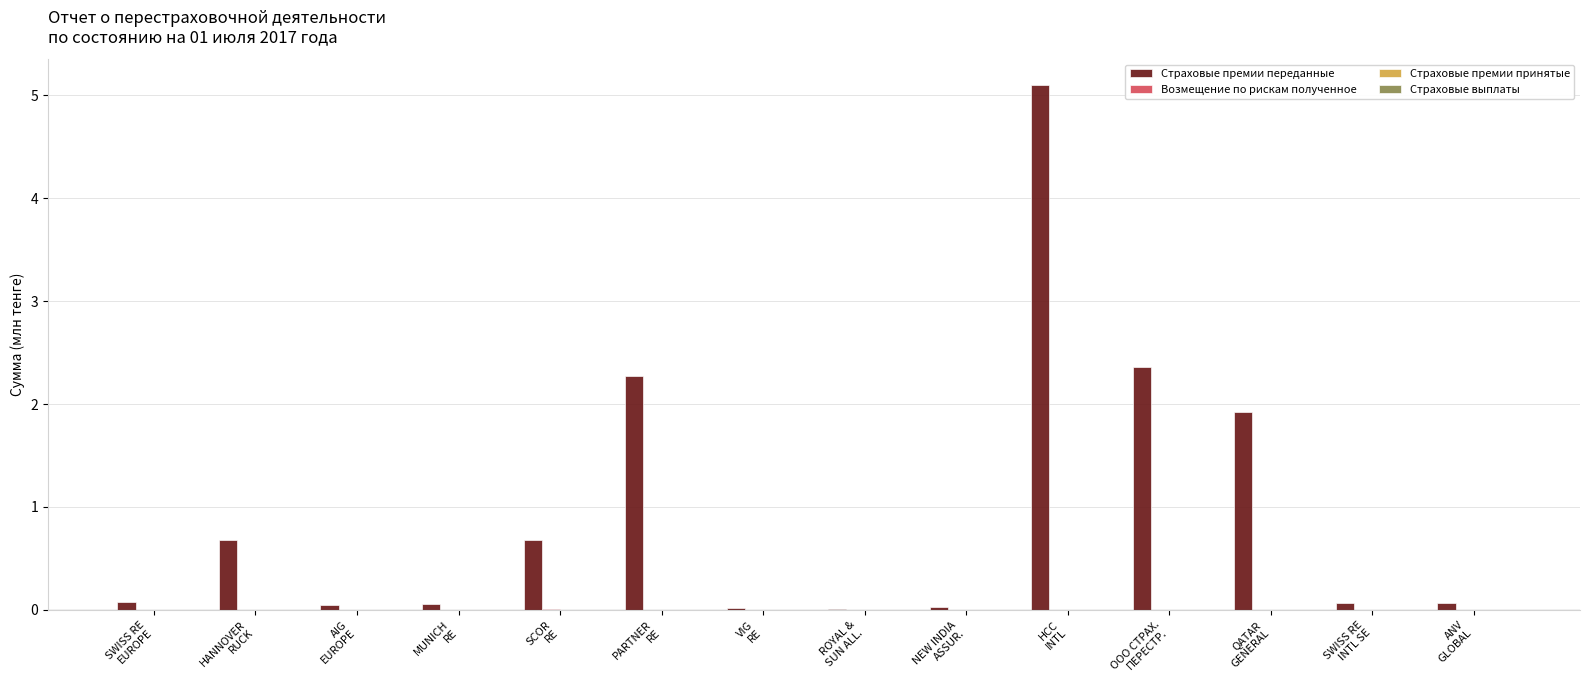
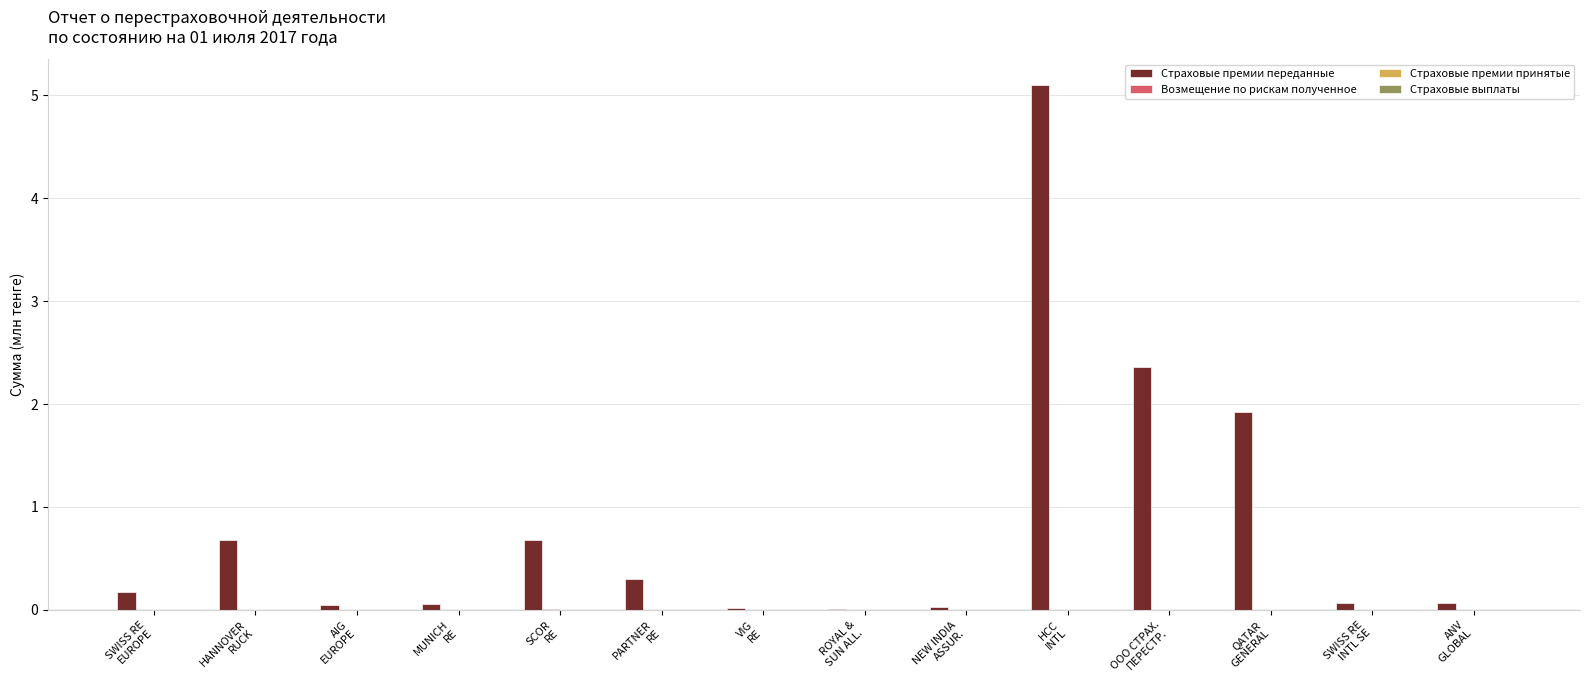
Страховые премии переданные, SWISS RE EUROPE: 0.08 -> 0.17
Страховые премии переданные, PARTNER RE: 2.28 -> 0.30
